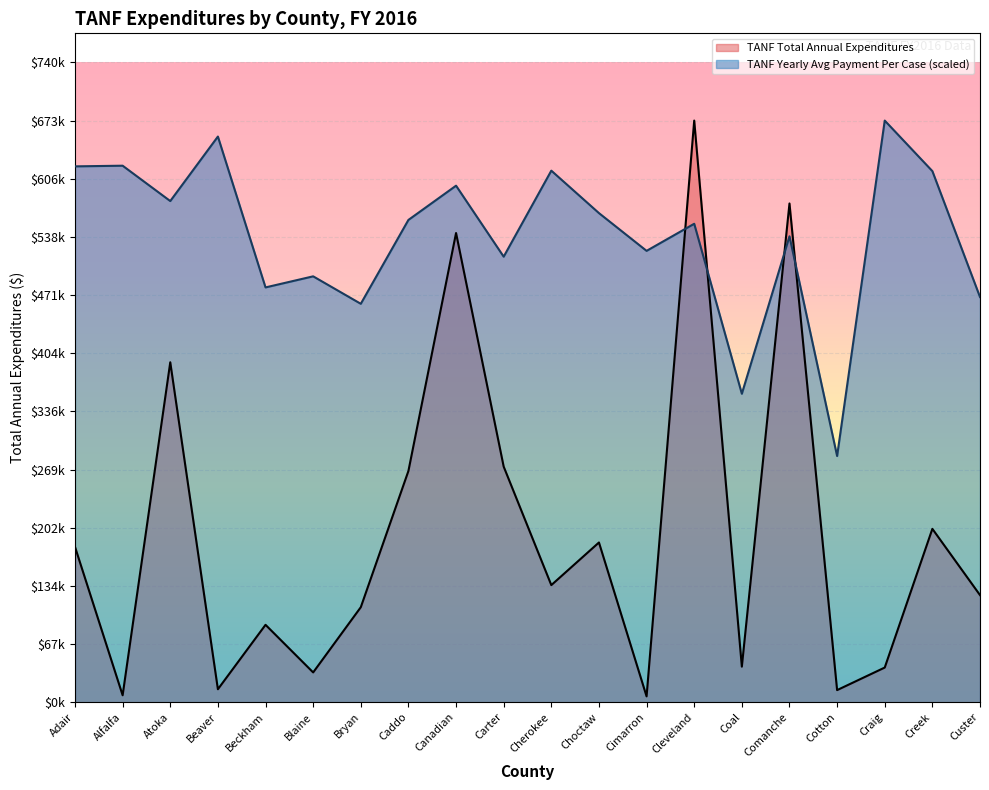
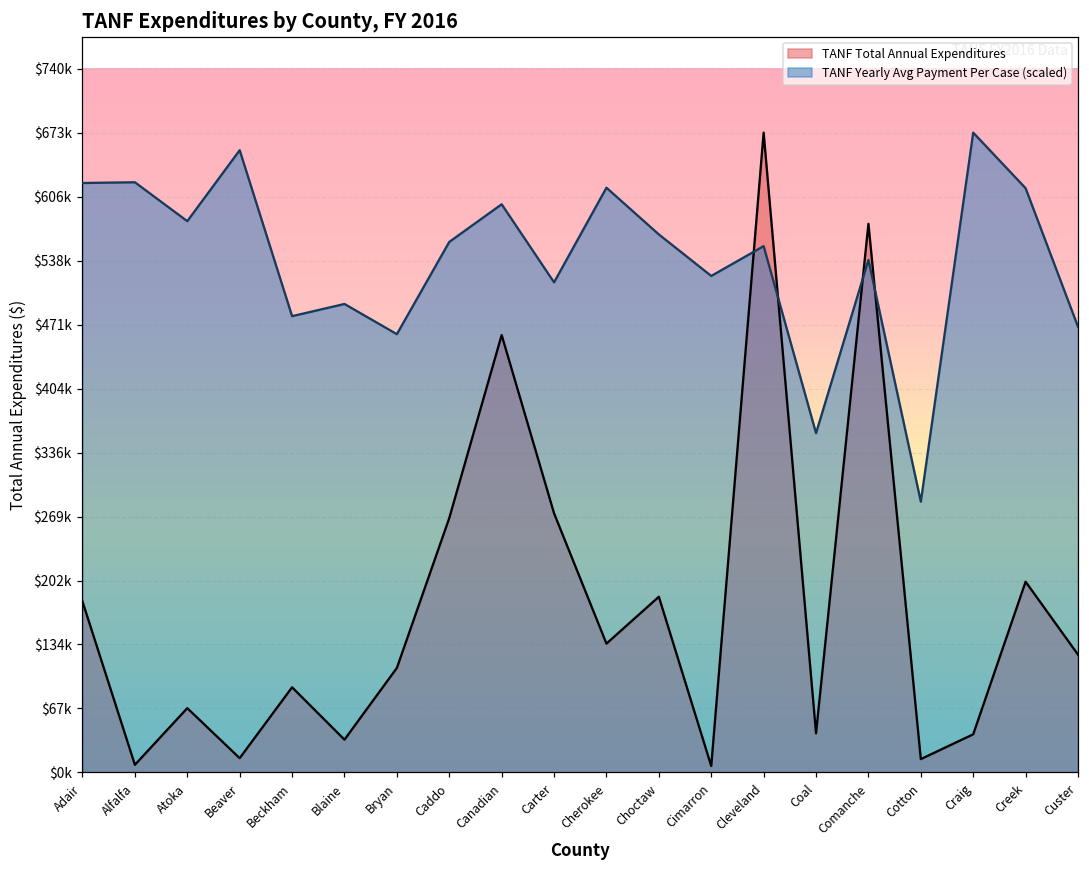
TANF Total Annual Expenditures, Atoka: $390000 -> $70000
TANF Total Annual Expenditures, Canadian: $540000 -> $460000
